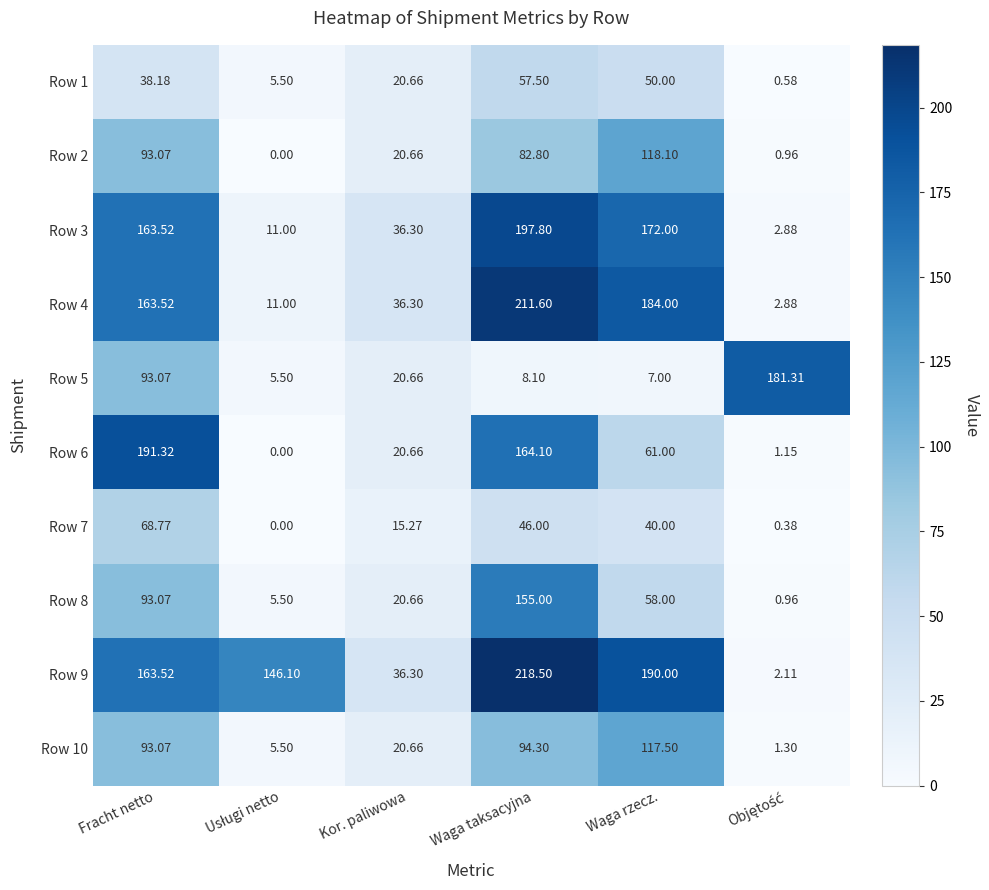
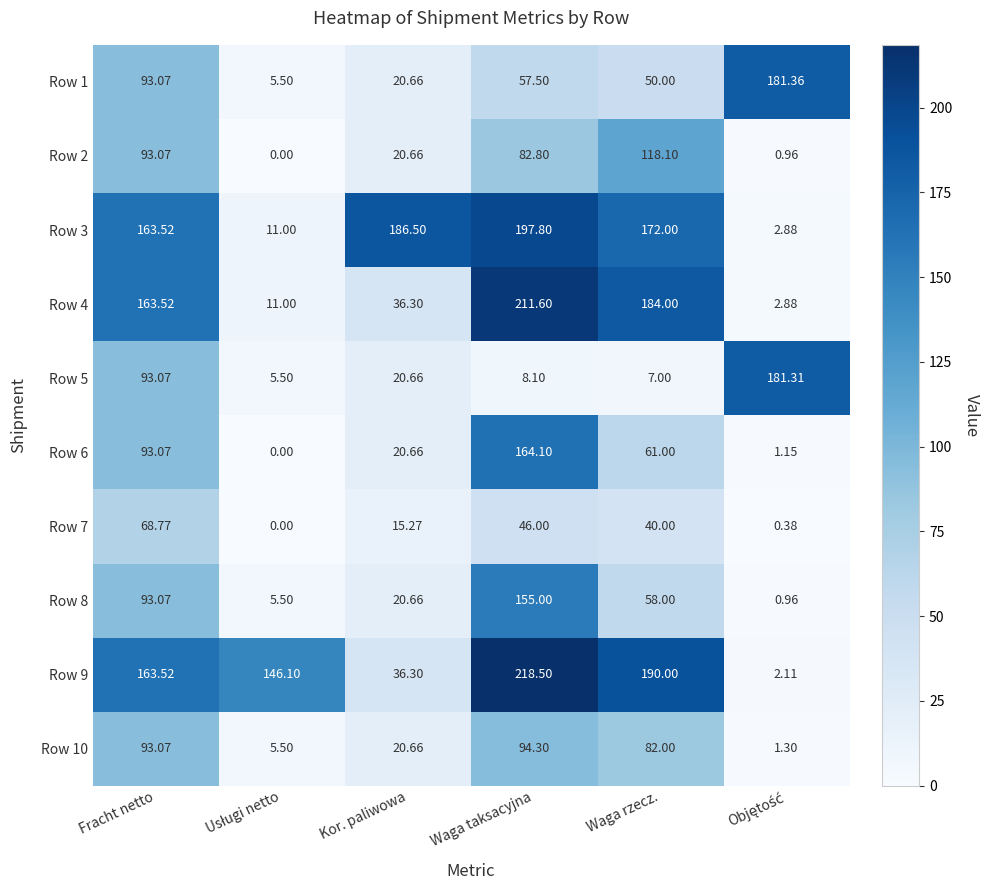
Row 1, Fracht netto: 38.18 -> 93.07
Row 1, Objętość: 0.58 -> 181.36
Row 3, Kor. paliwowa: 36.30 -> 186.50
Row 6, Fracht netto: 191.32 -> 93.07
Row 10, Waga rzecz.: 117.50 -> 82.00
